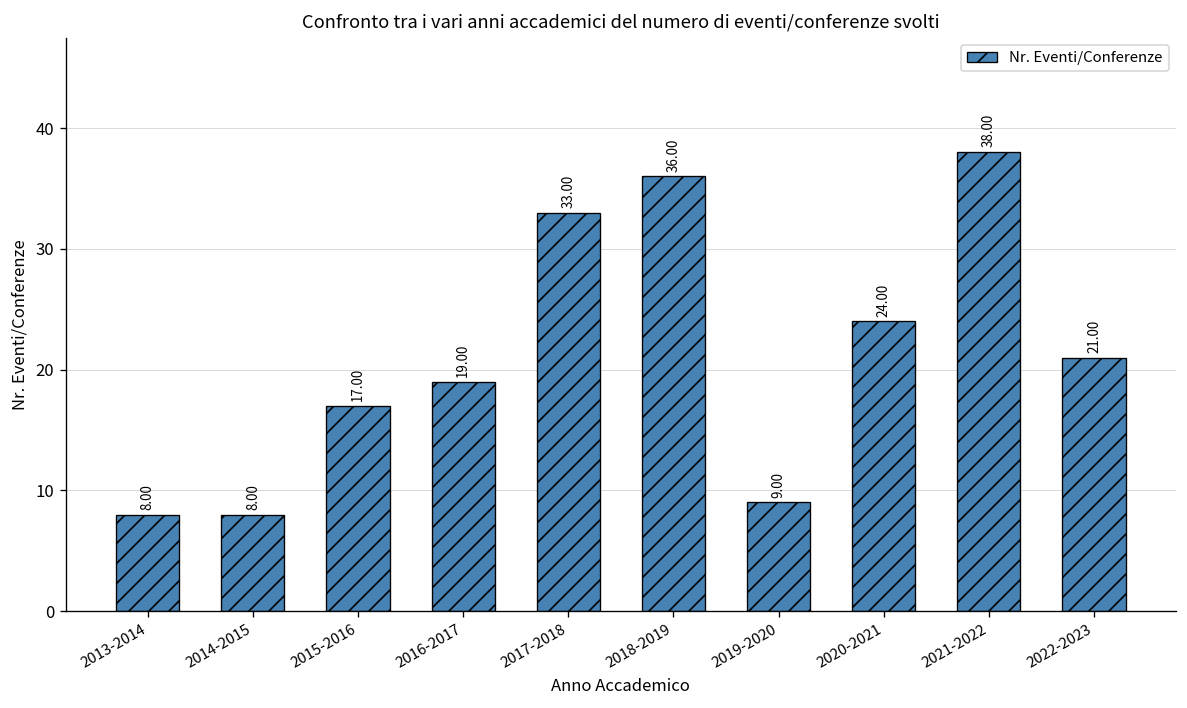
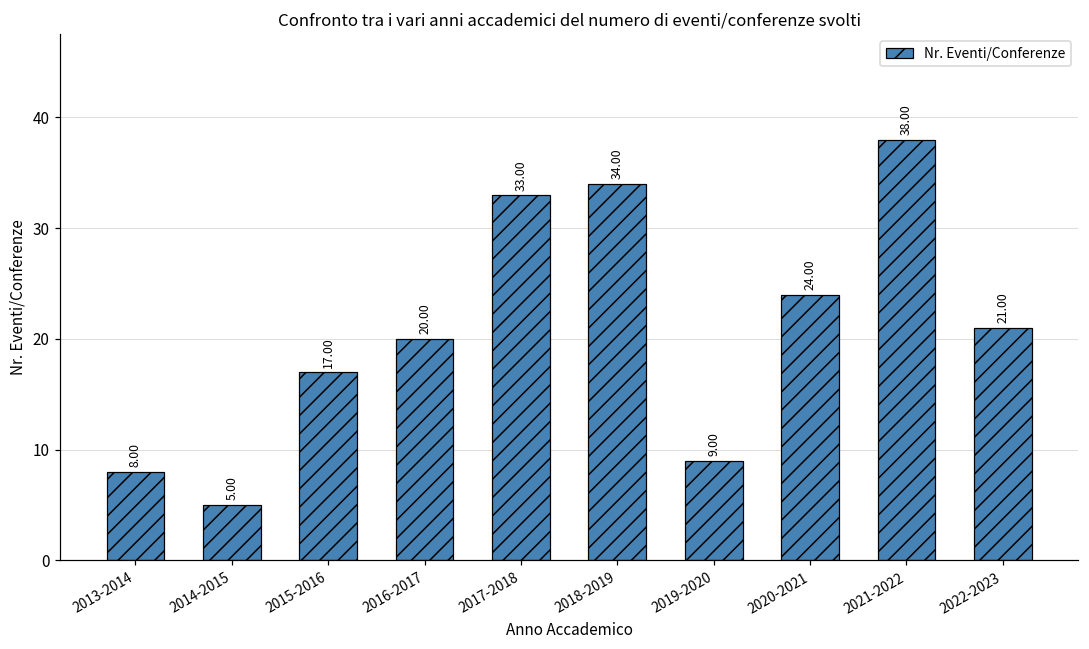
2014-2015: 8.00 -> 5.00
2016-2017: 19.00 -> 20.00
2018-2019: 36.00 -> 34.00
